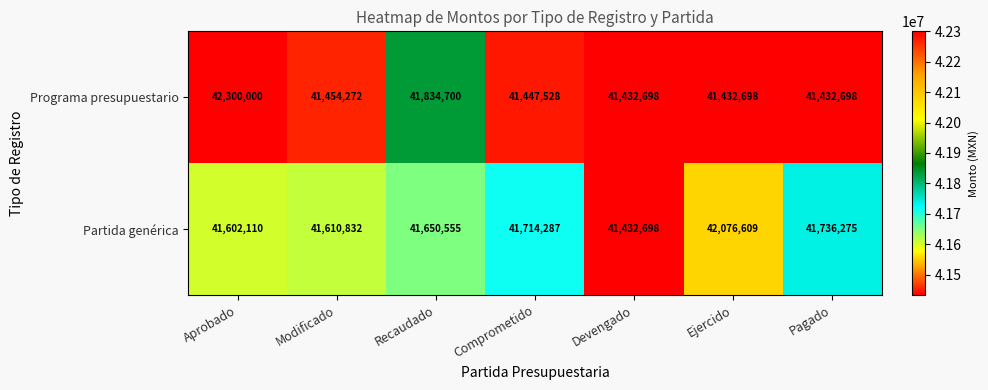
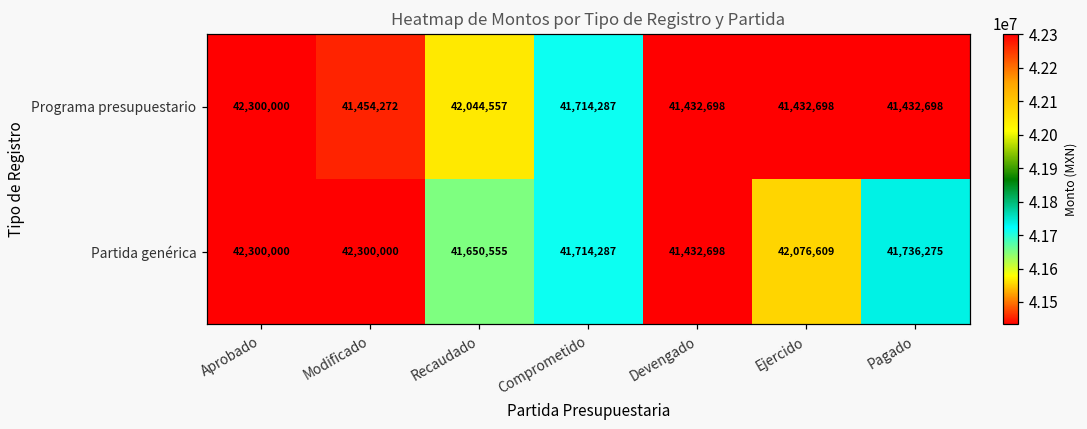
Programa presupuestario, Recaudado: 41,834,700 -> 42,044,557
Programa presupuestario, Comprometido: 41,447,528 -> 41,714,287
Partida genérica, Aprobado: 41,602,110 -> 42,300,000
Partida genérica, Modificado: 41,610,832 -> 42,300,000
